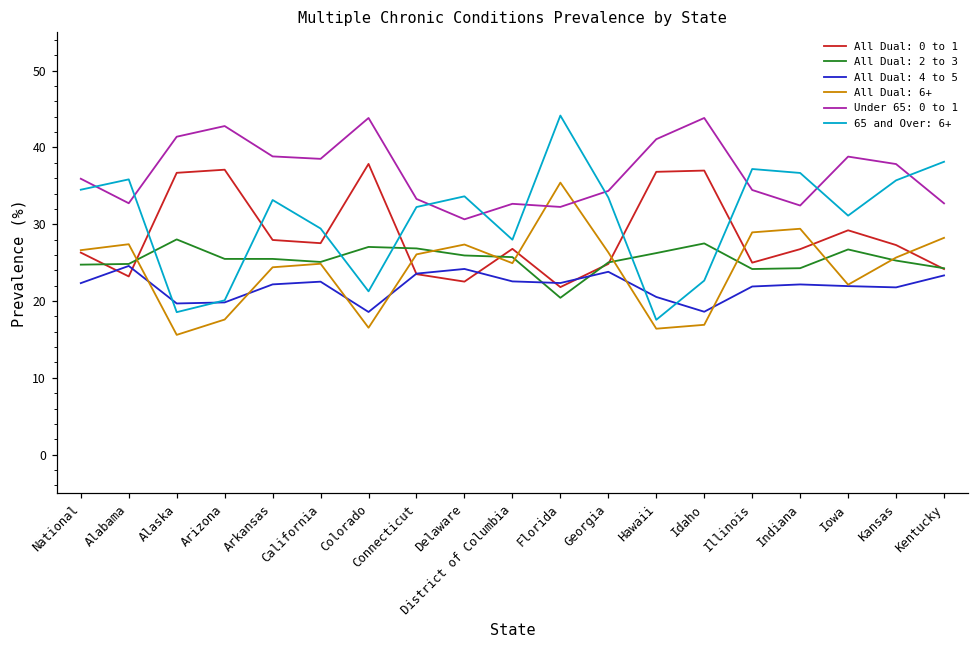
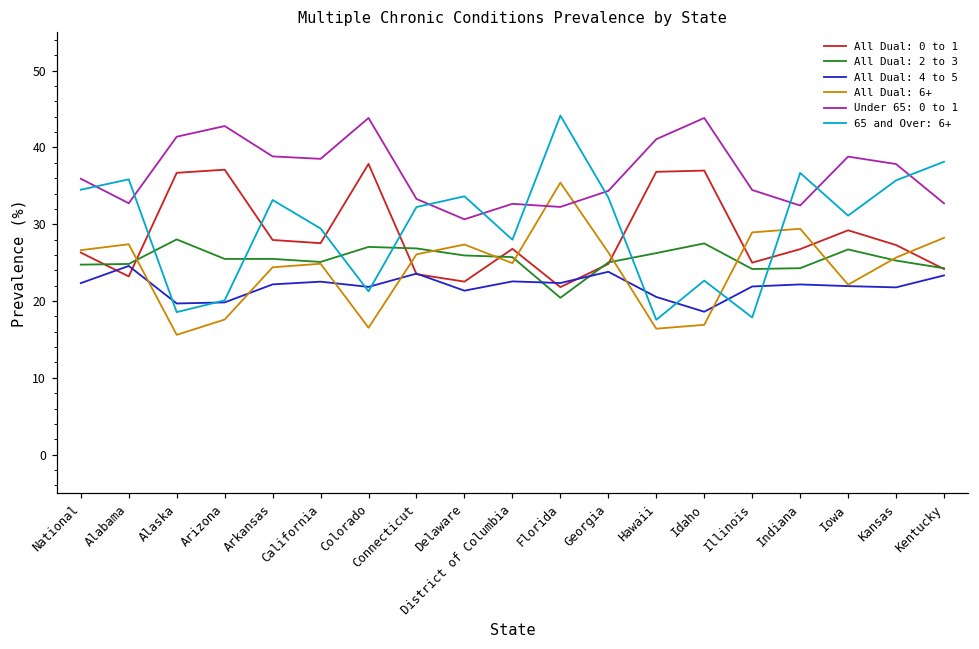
All Dual: 4 to 5, Colorado: 19 -> 22
All Dual: 4 to 5, Delaware: 24 -> 21
65 and Over: 6+, Illinois: 37 -> 18
